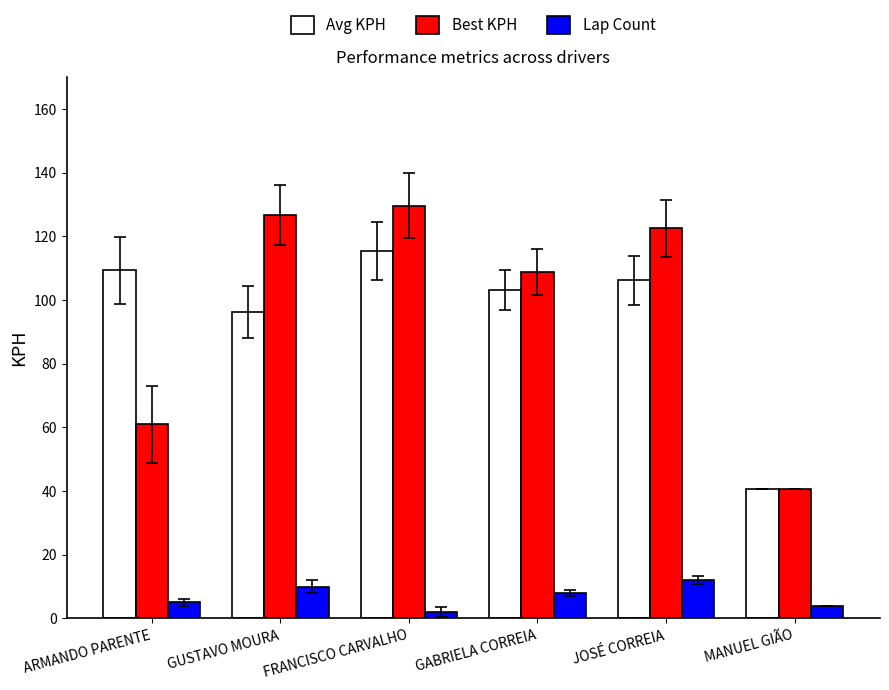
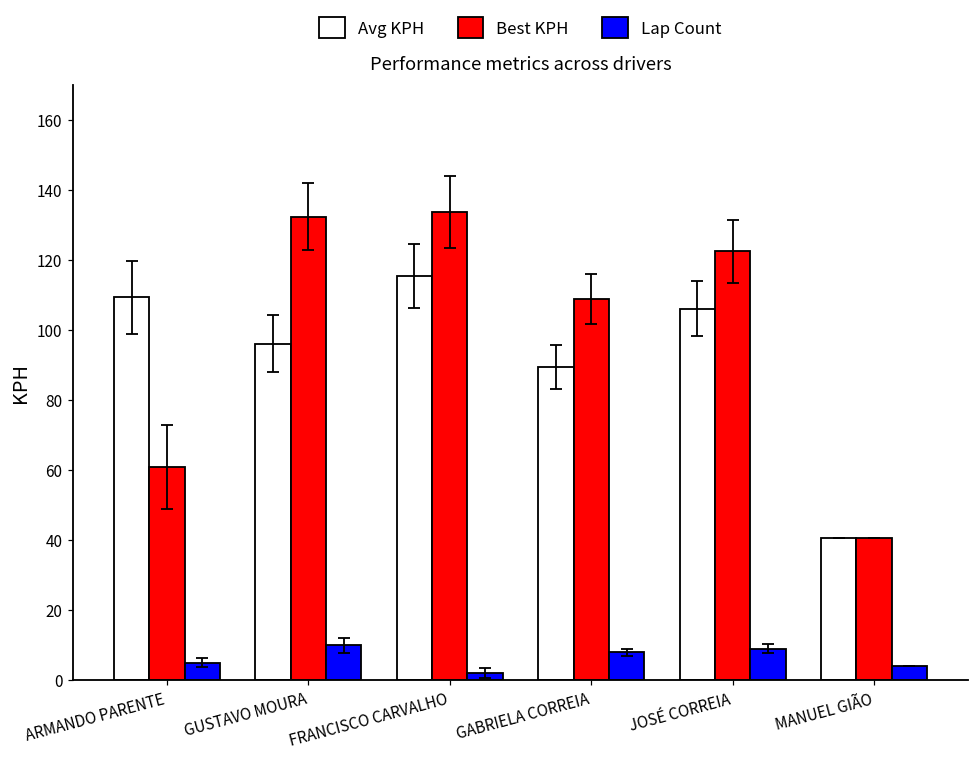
Best KPH, GUSTAVO MOURA: 127 -> 132
Best KPH, FRANCISCO CARVALHO: 130 -> 134
Avg KPH, GABRIELA CORREIA: 103 -> 89
Lap Count, JOSÉ CORREIA: 12 -> 9
